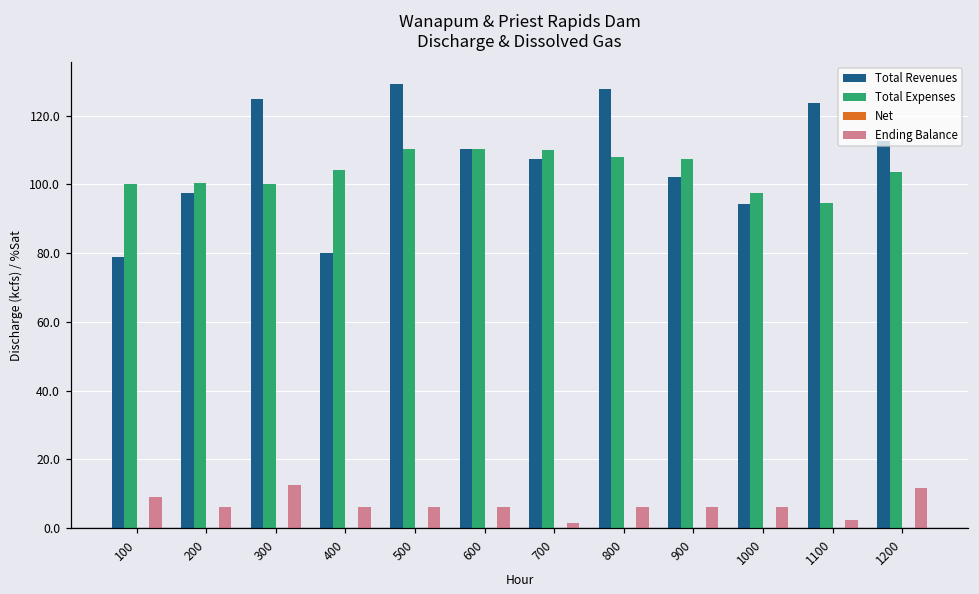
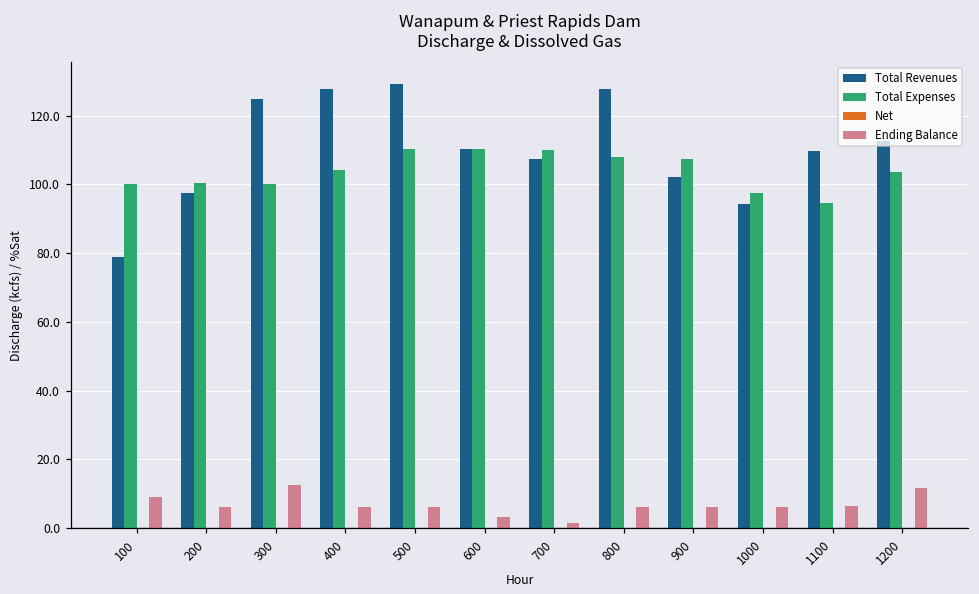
Total Revenues, 400: 80 -> 128
Ending Balance, 600: 6 -> 3
Total Revenues, 1100: 124 -> 110
Ending Balance, 1100: 2 -> 6
